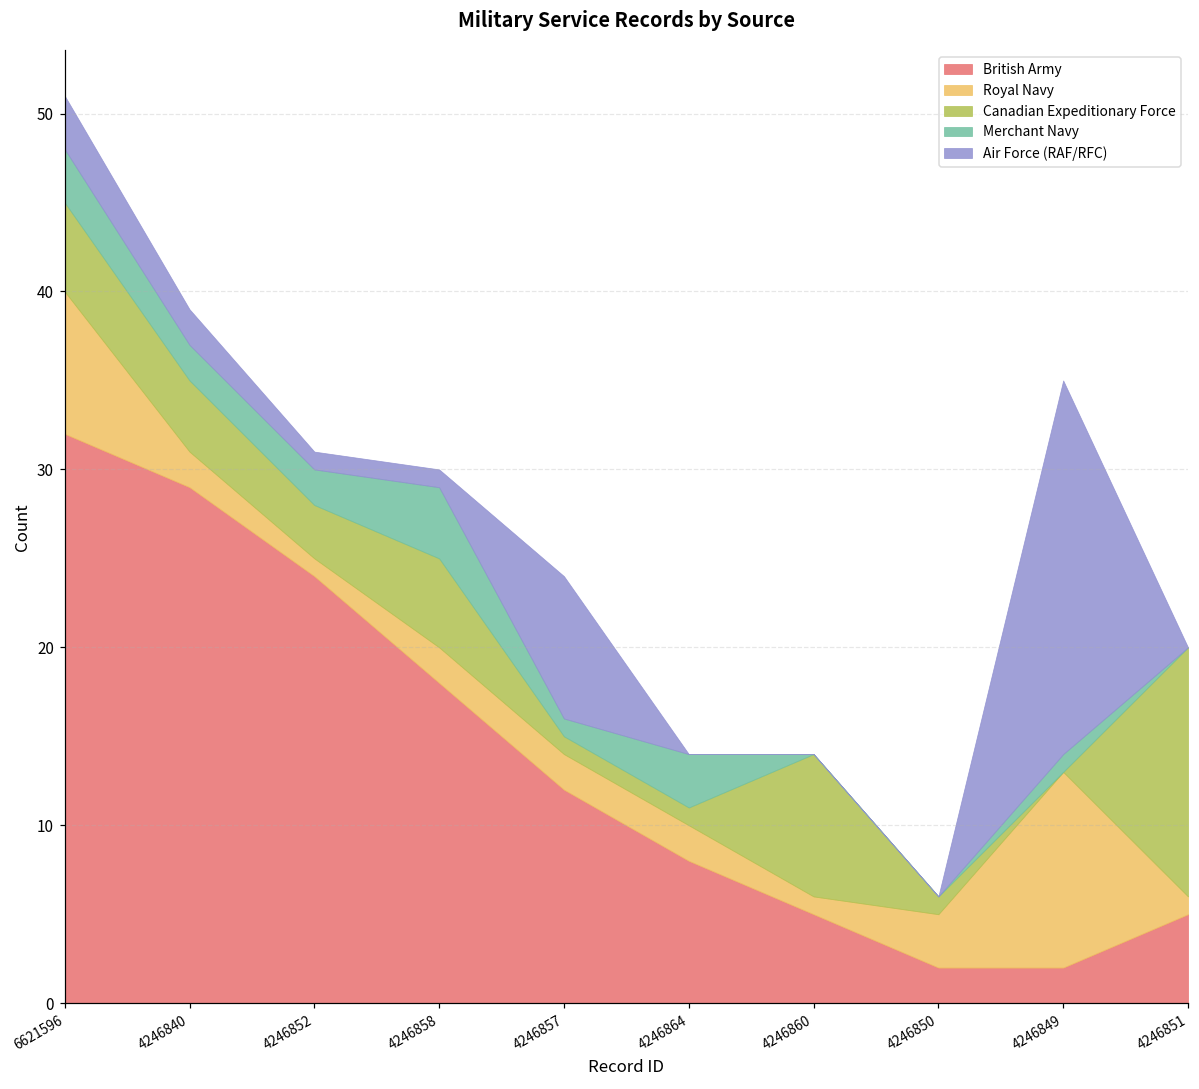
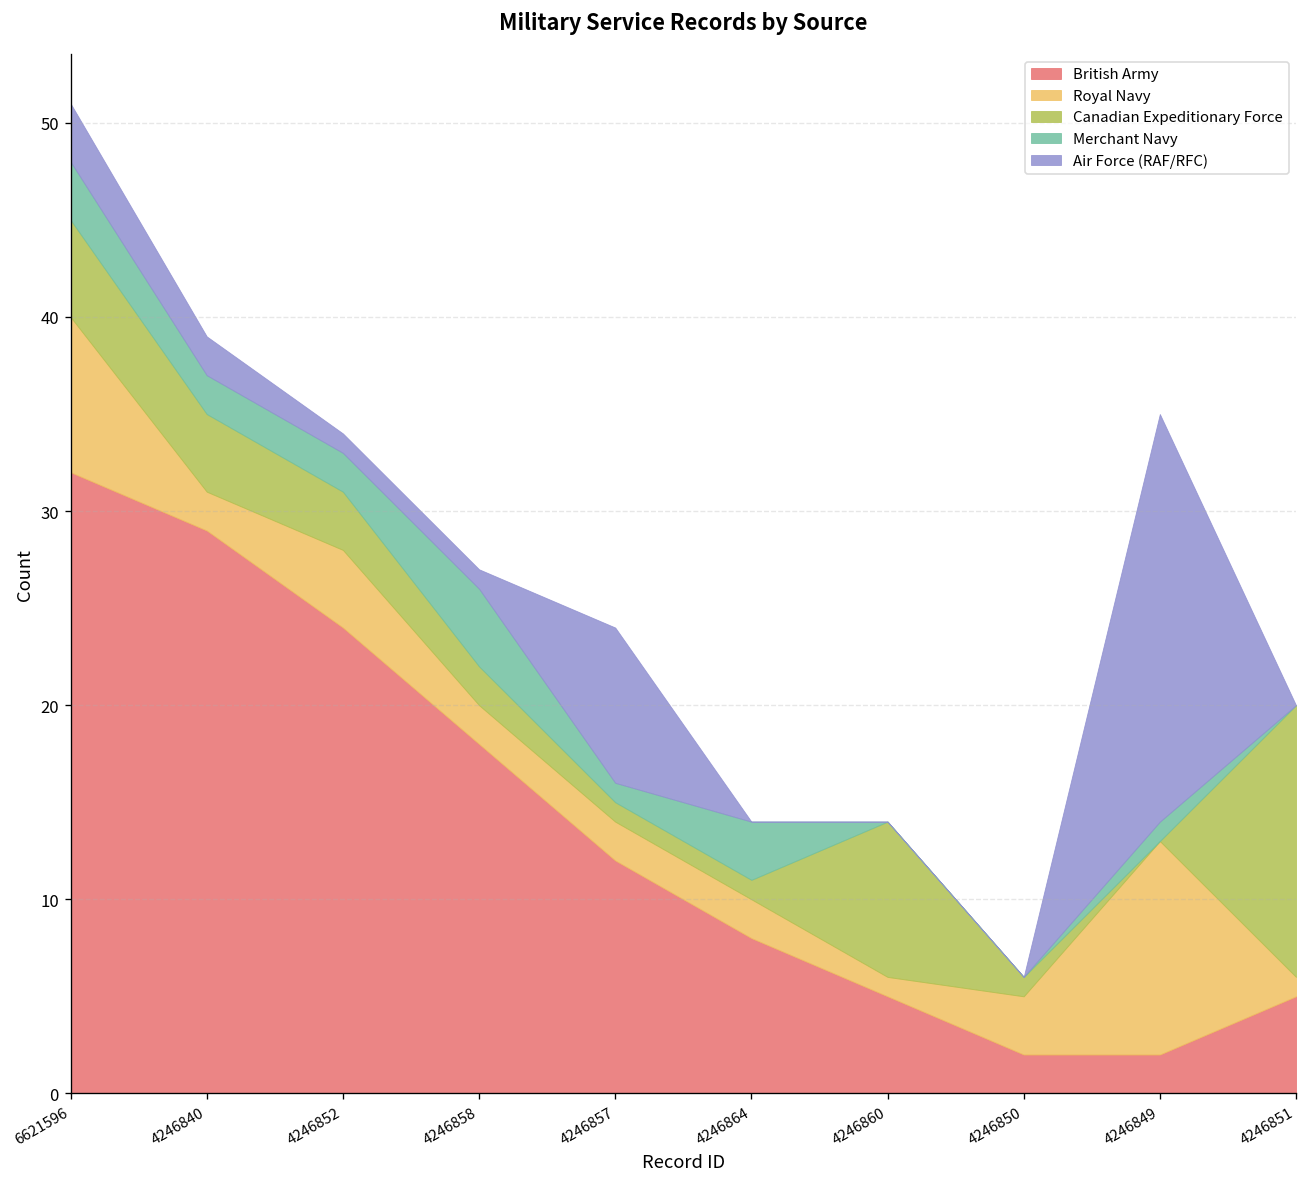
Royal Navy, 4246852: 1 -> 4
Canadian Expeditionary Force, 4246858: 5 -> 2
